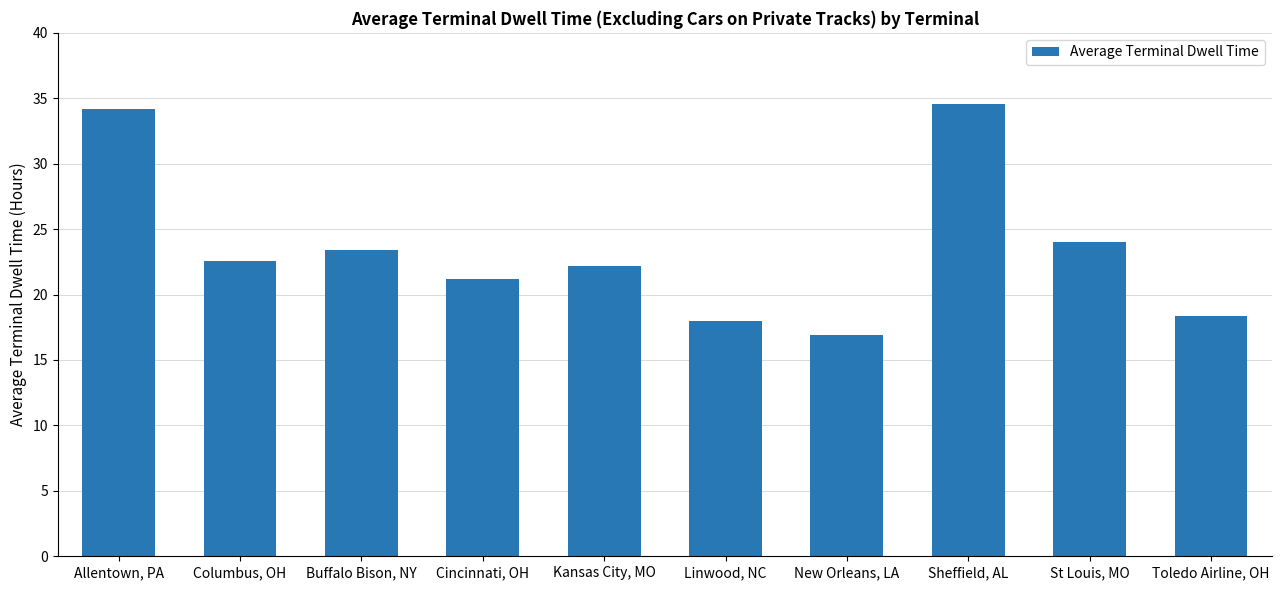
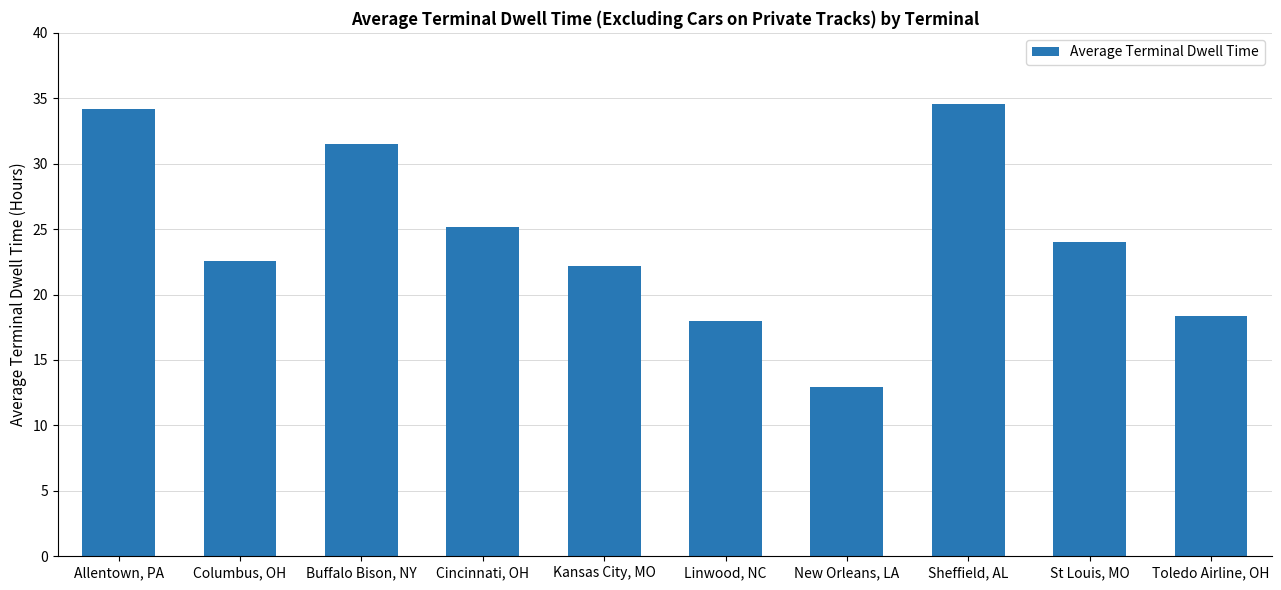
Buffalo Bison, NY: 23.4 -> 31.5
Cincinnati, OH: 21.2 -> 25.2
New Orleans, LA: 16.9 -> 12.9
